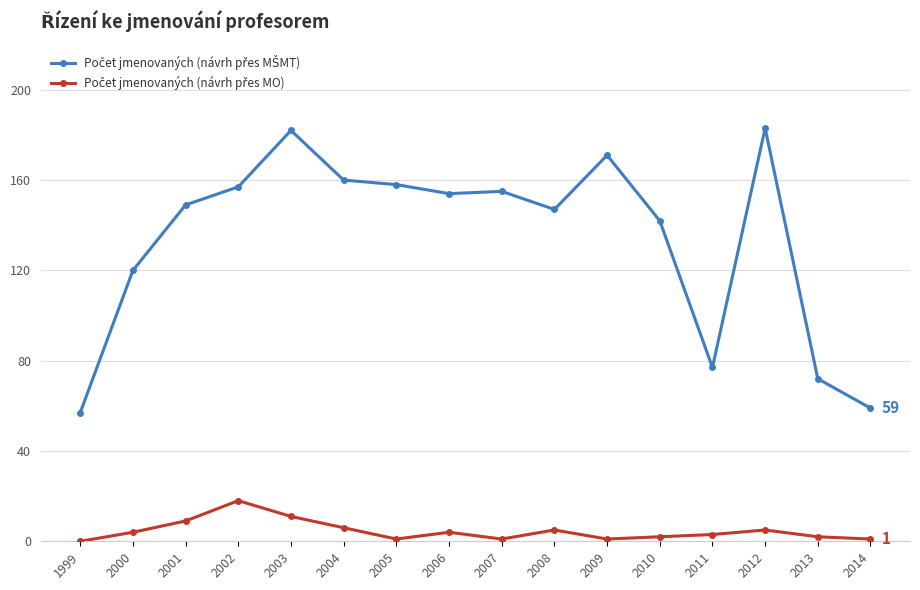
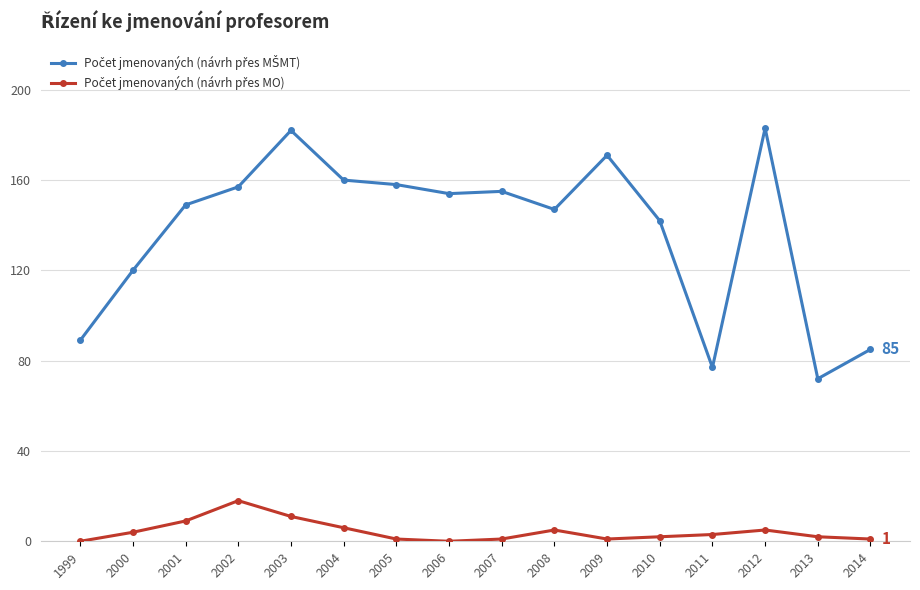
Počet jmenovaných (návrh přes MŠMT), 1999: 57 -> 89
Počet jmenovaných (návrh přes MO), 2006: 4 -> 0
Počet jmenovaných (návrh přes MŠMT), 2014: 59 -> 85
